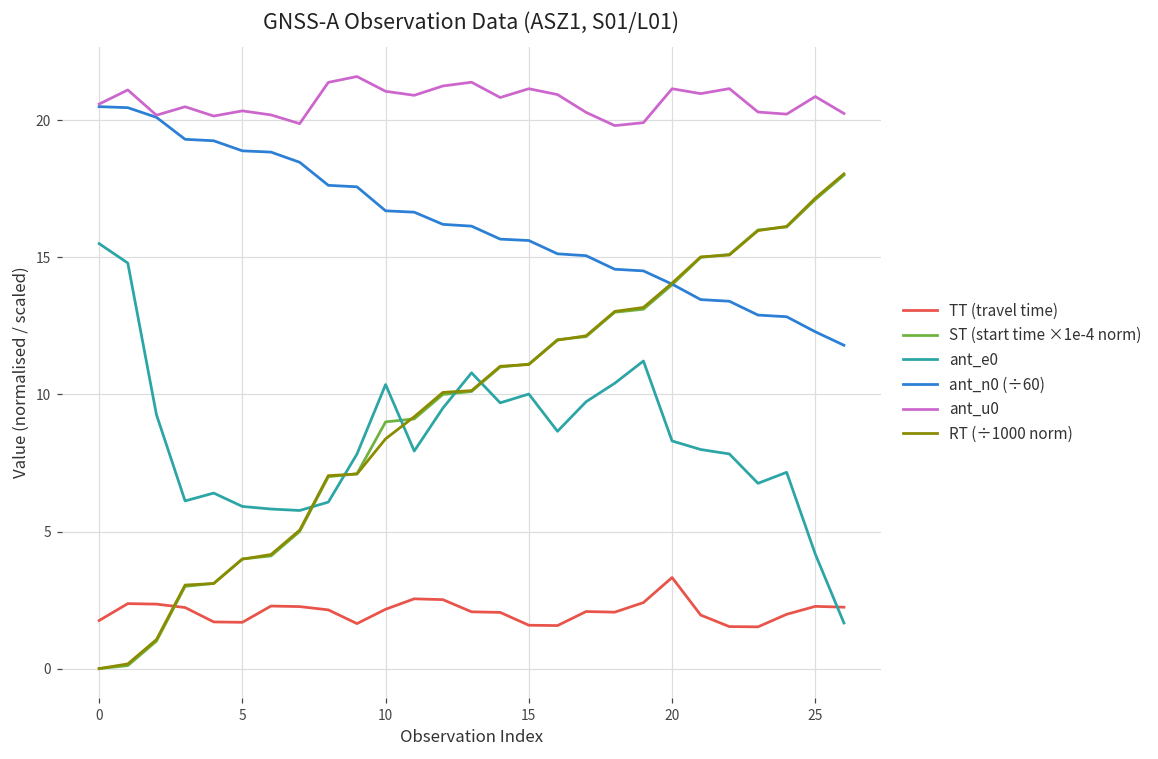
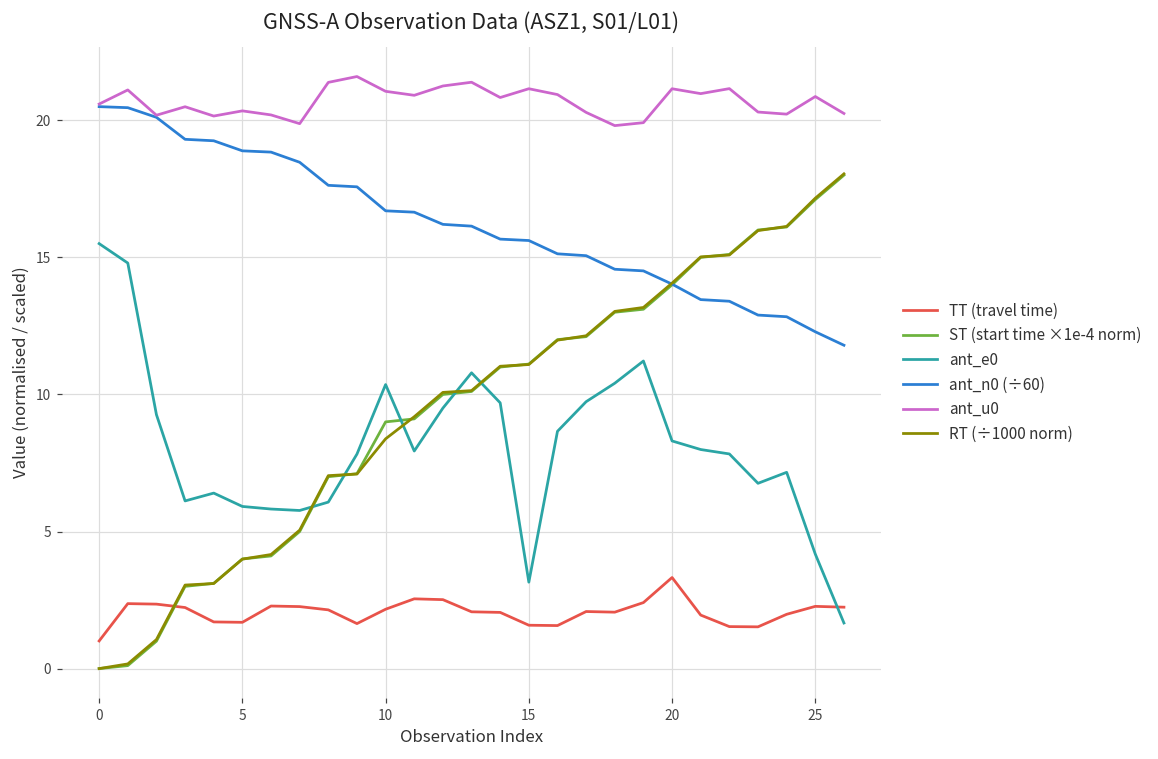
TT (travel time), 0: 1.8 -> 1.0
ant_e0, 15: 10.0 -> 3.2
